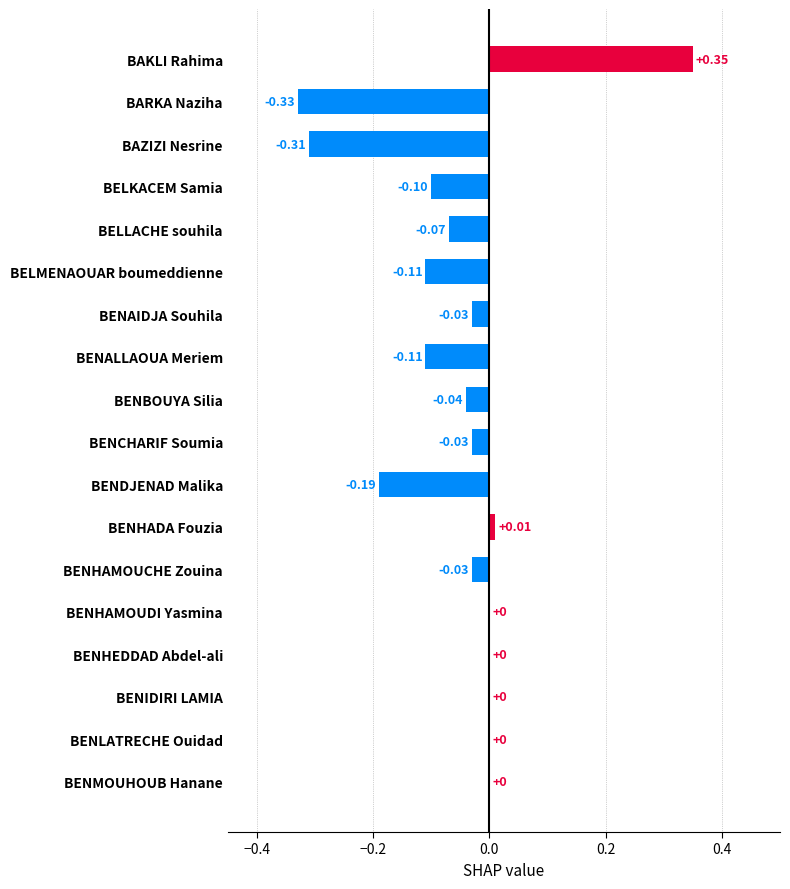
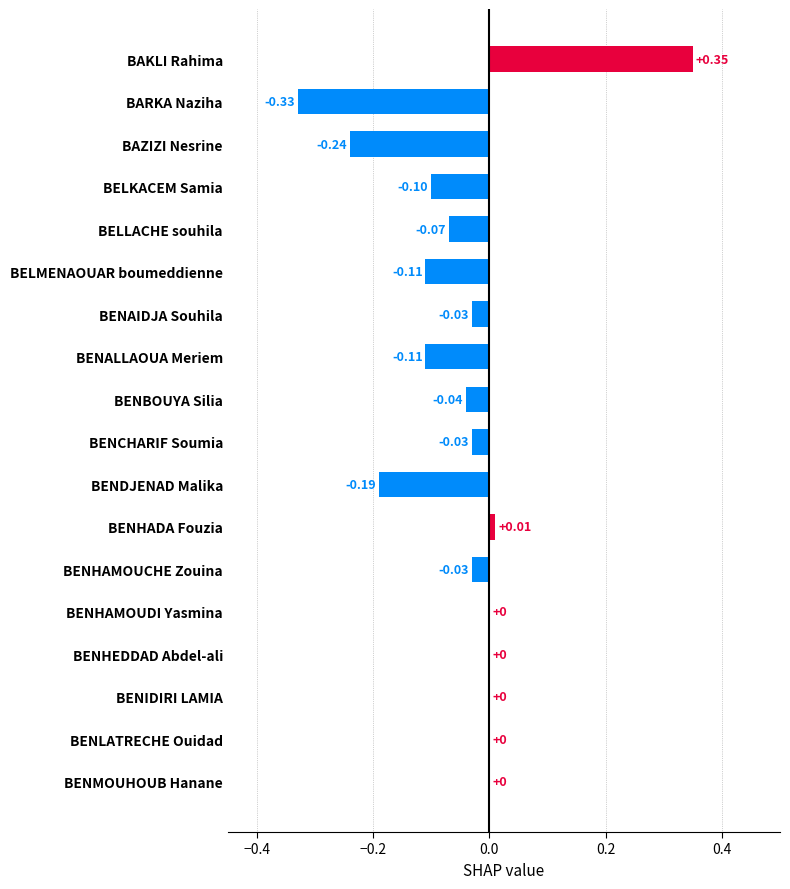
BAZIZI Nesrine: -0.31 -> -0.24
